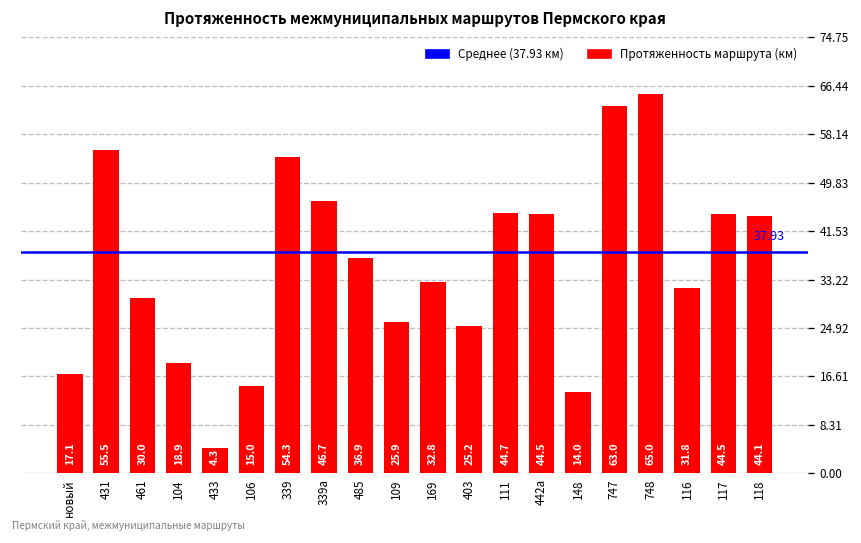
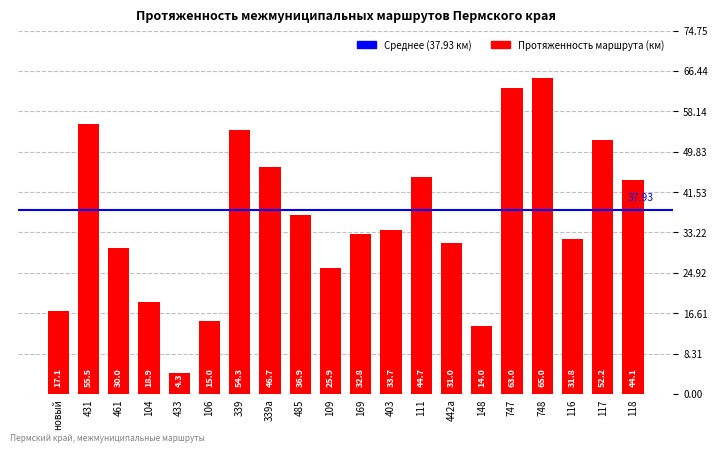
403: 25.2 -> 33.7
442а: 44.5 -> 31.0
117: 44.5 -> 52.2
